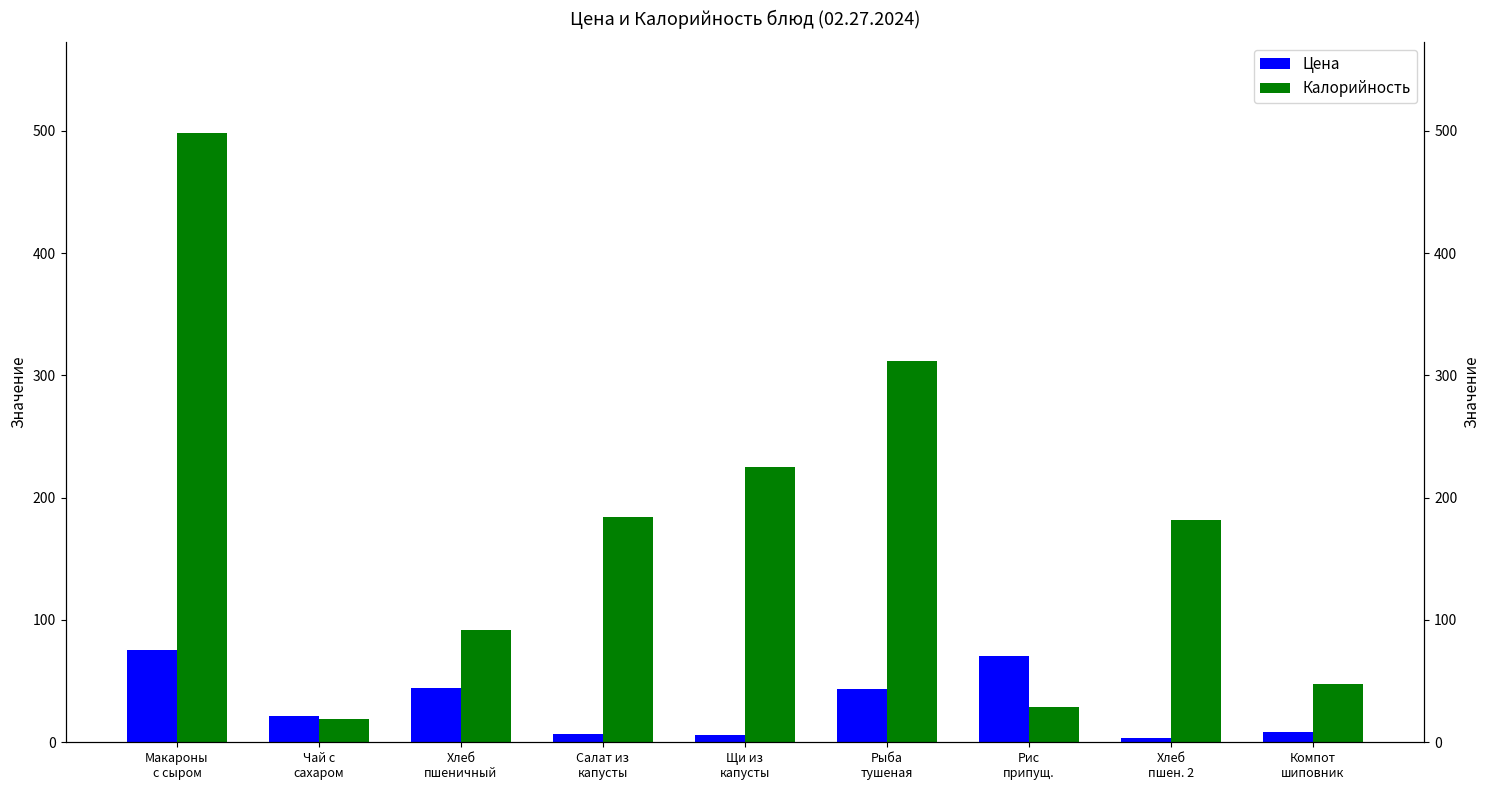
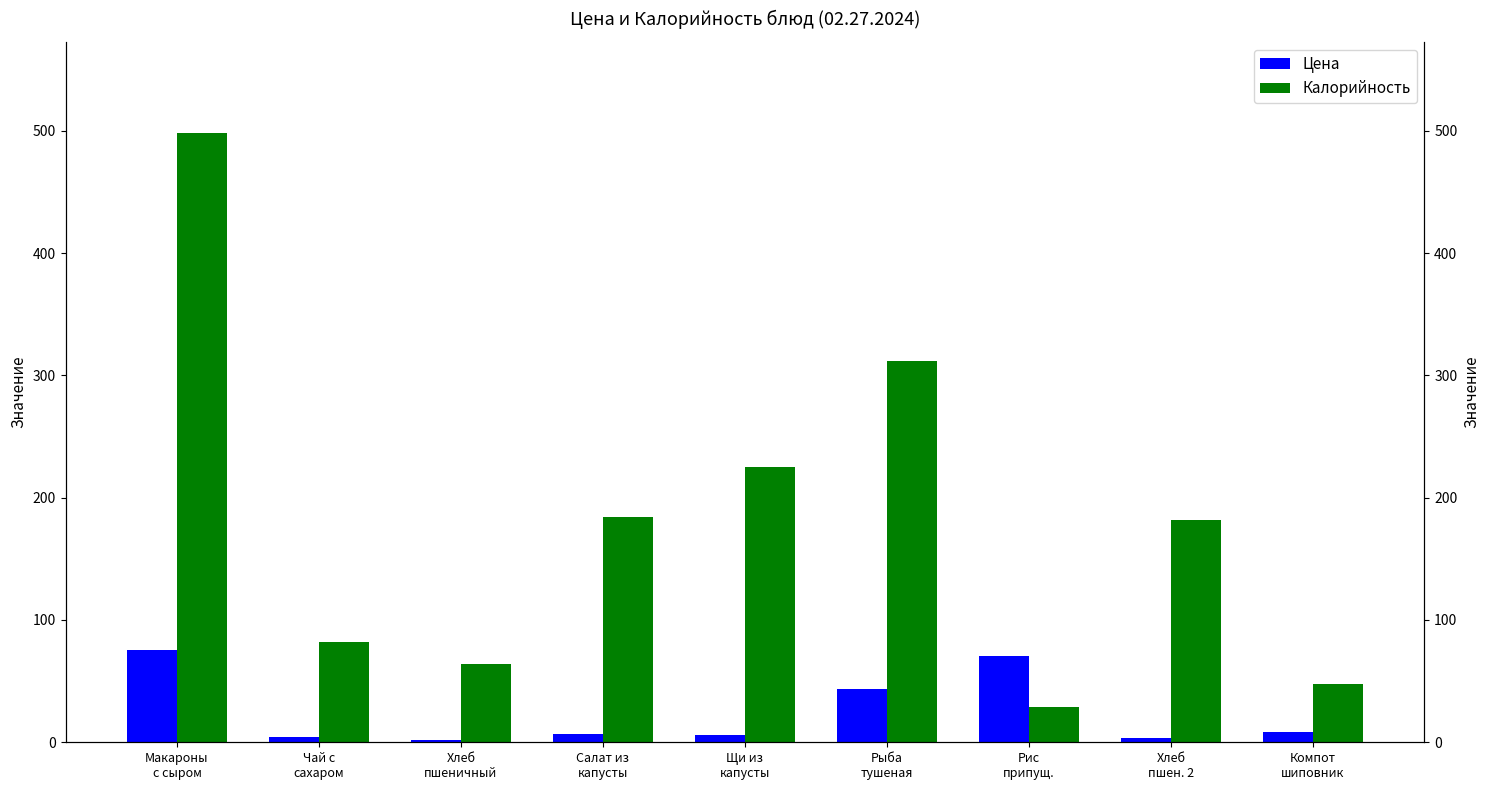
Цена, Чай с сахаром: 21 -> 5
Калорийность, Чай с сахаром: 19 -> 82
Цена, Хлеб пшеничный: 44 -> 2
Калорийность, Хлеб пшеничный: 92 -> 64
